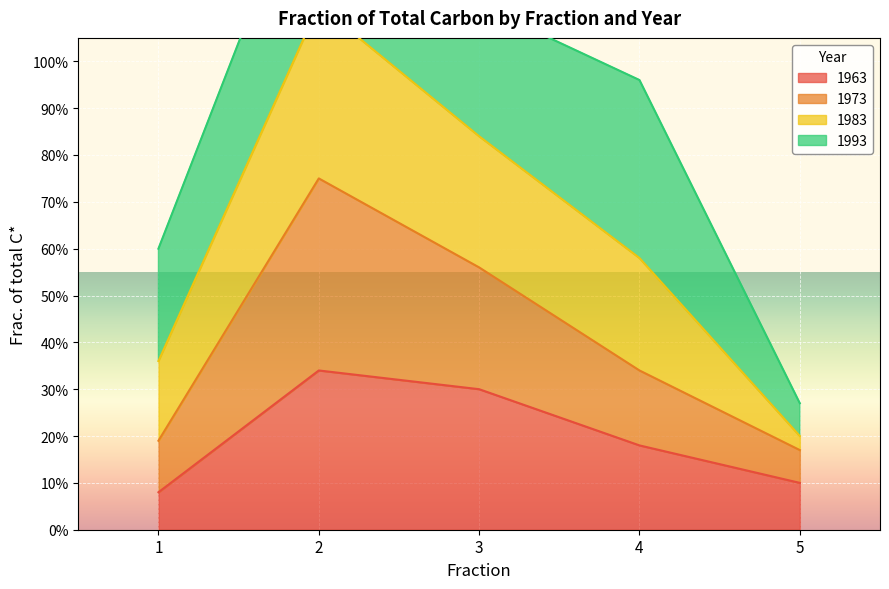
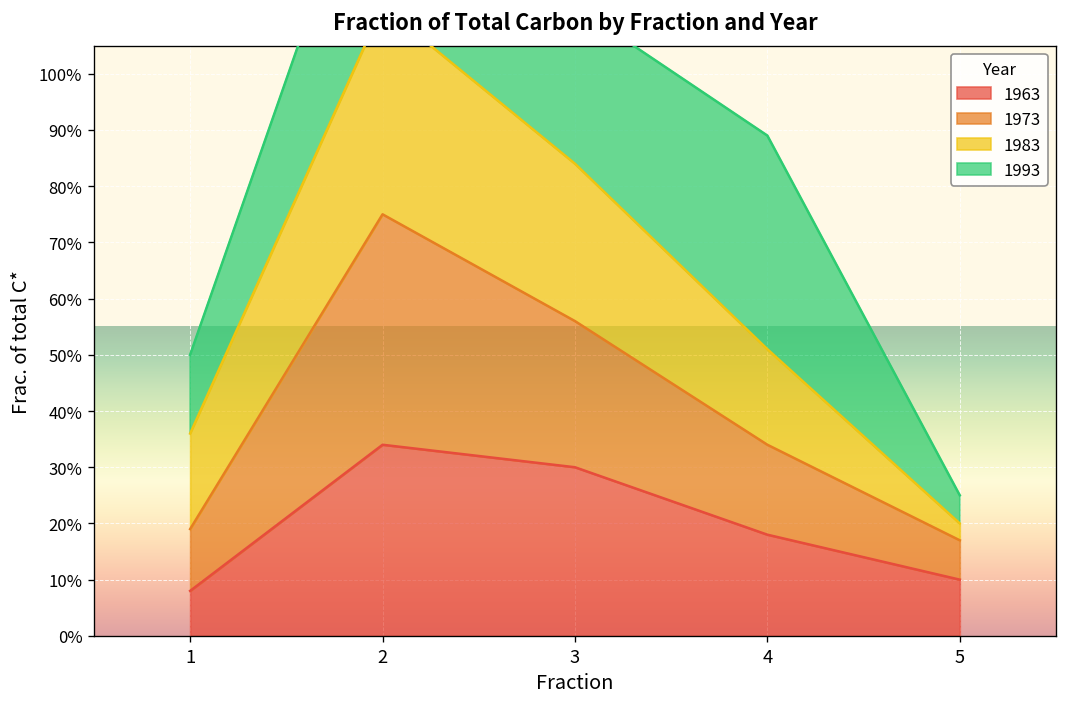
1993, 1: 24% -> 14%
1983, 4: 24% -> 17%
1993, 5: 7% -> 5%
